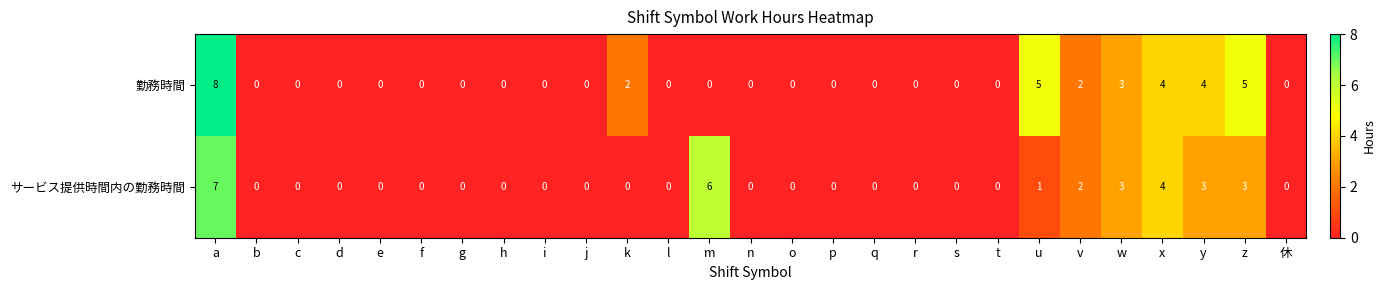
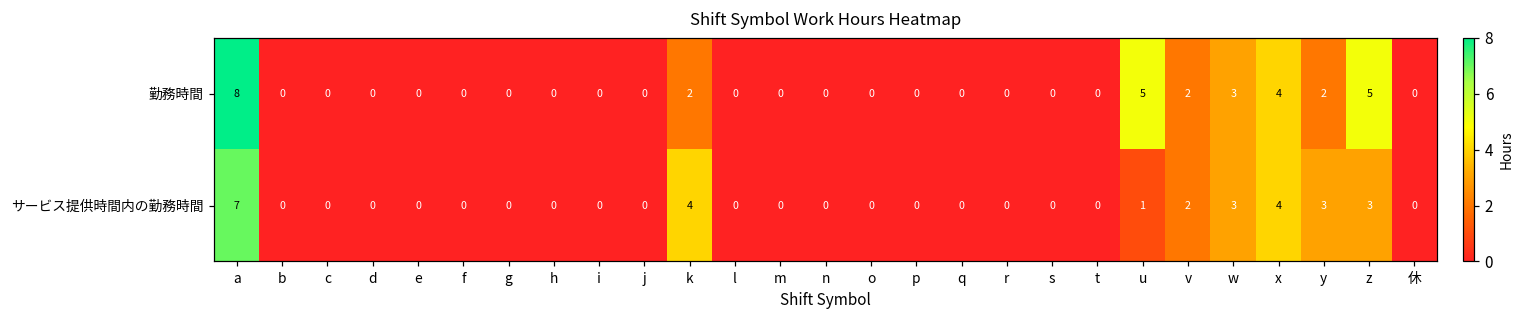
勤務時間, y: 4 -> 2
サービス提供時間内の勤務時間, k: 0 -> 4
サービス提供時間内の勤務時間, m: 6 -> 0
